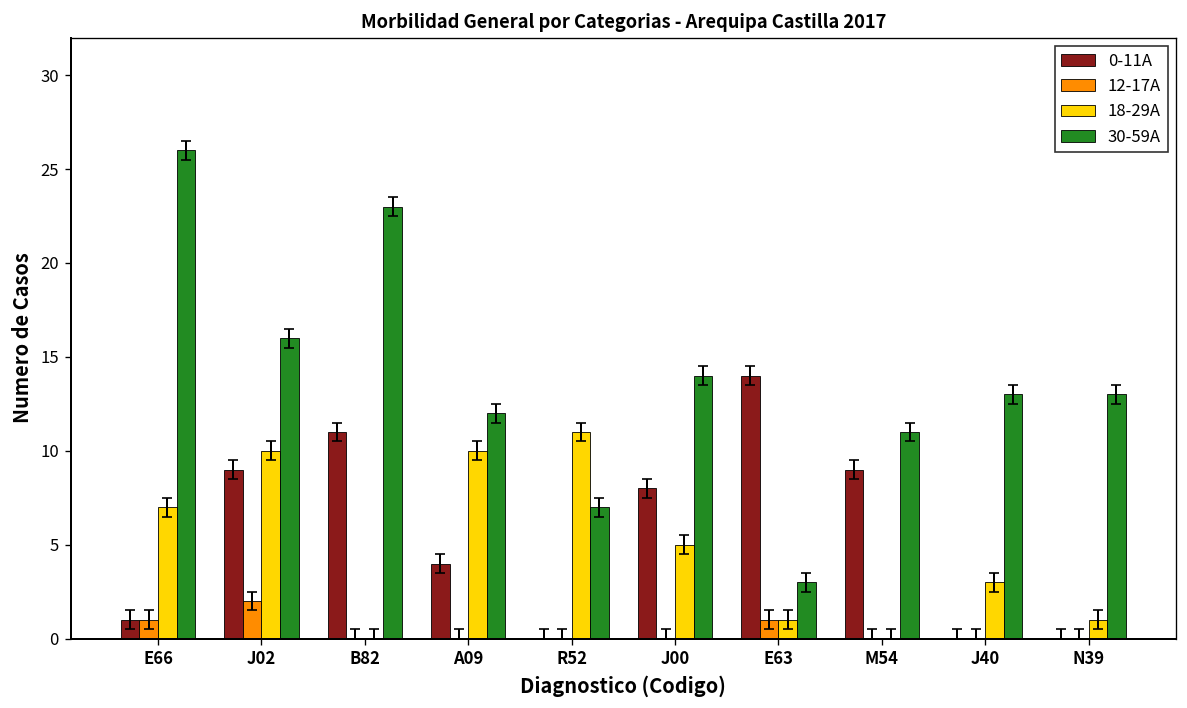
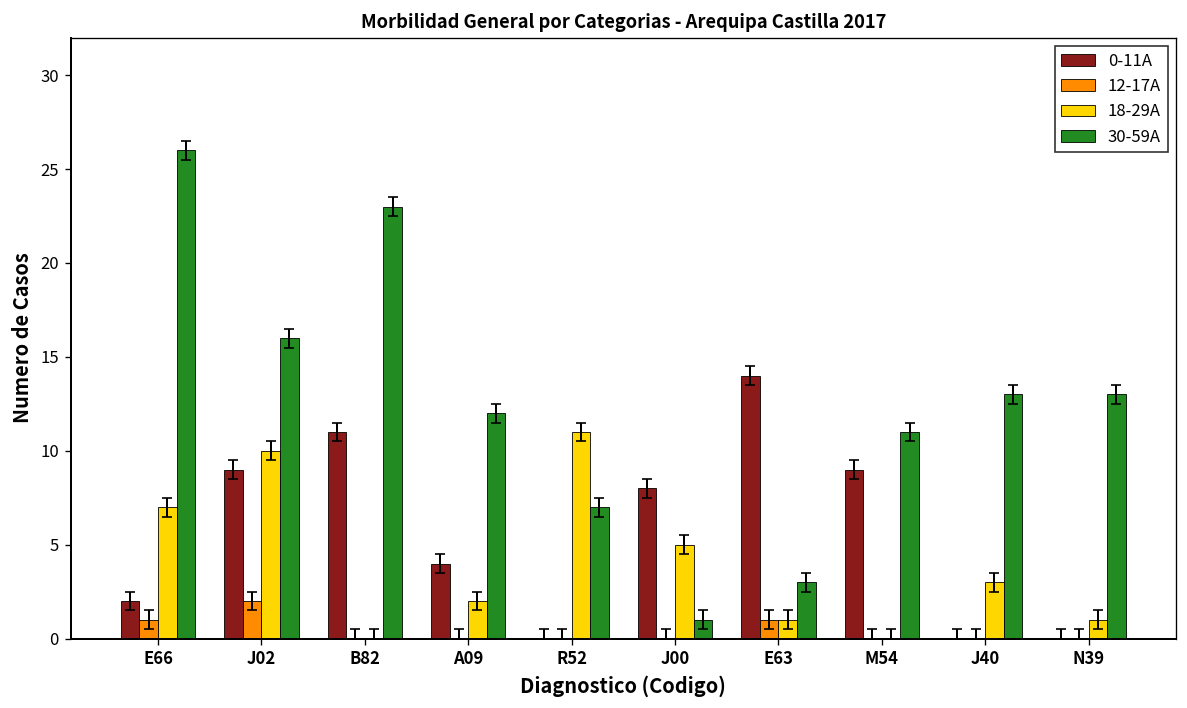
0-11A, E66: 1 -> 2
18-29A, A09: 10 -> 2
30-59A, J00: 14 -> 1
